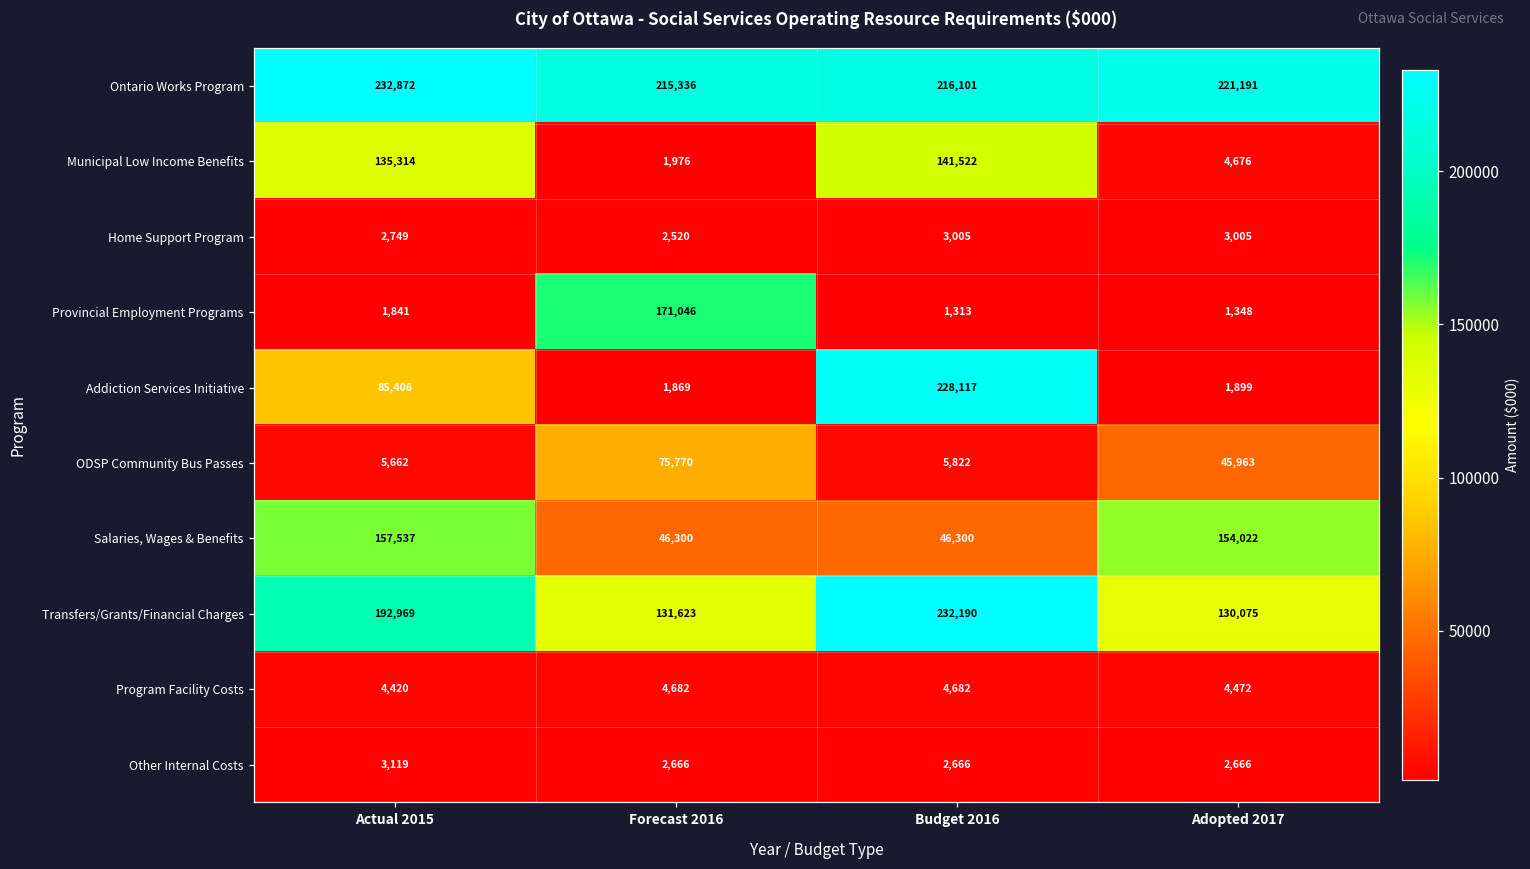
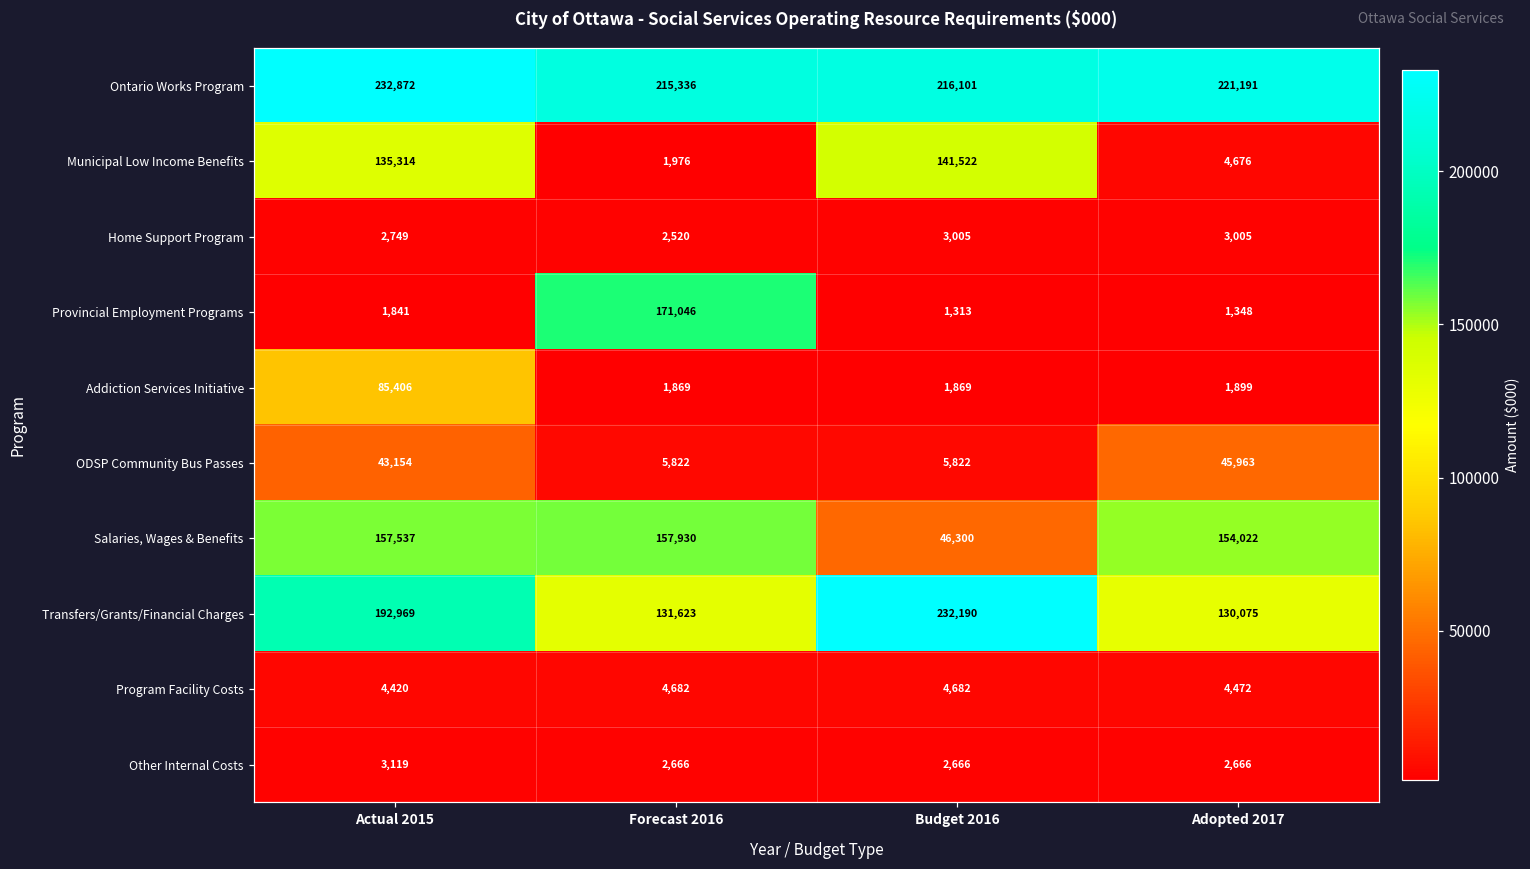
Addiction Services Initiative, Budget 2016: 228,117 -> 1,869
ODSP Community Bus Passes, Actual 2015: 5,662 -> 43,154
ODSP Community Bus Passes, Forecast 2016: 75,770 -> 5,822
Salaries, Wages & Benefits, Forecast 2016: 46,300 -> 157,930
